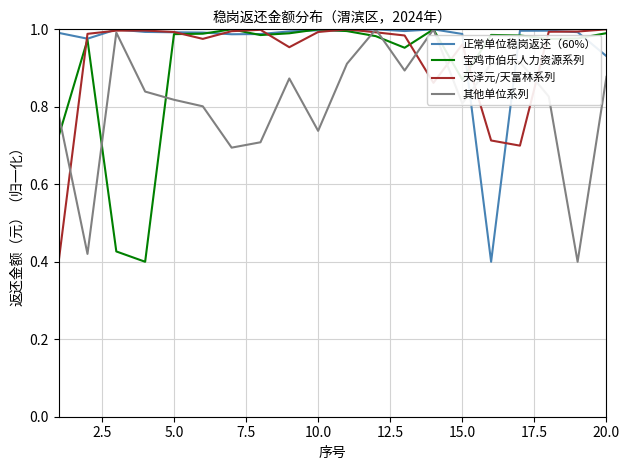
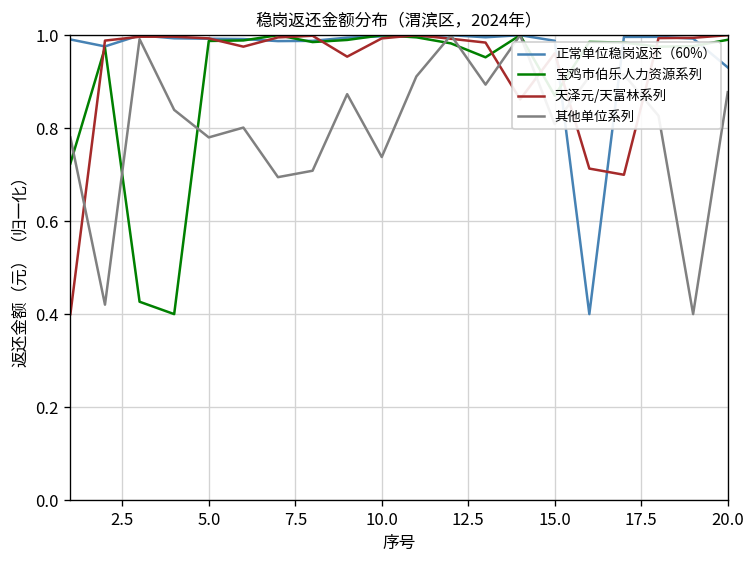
其他单位系列, 5.0: 0.82 -> 0.78
